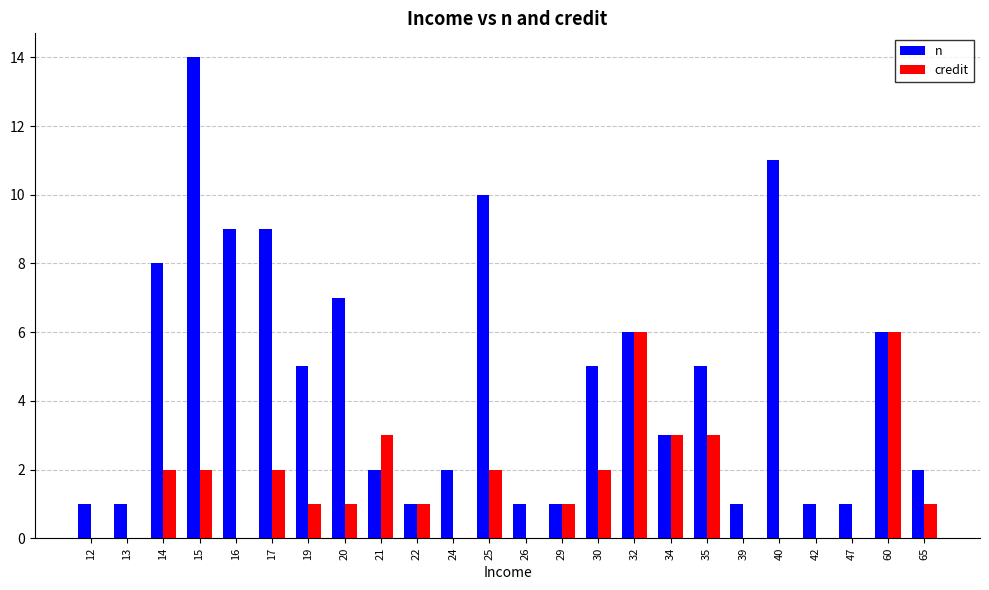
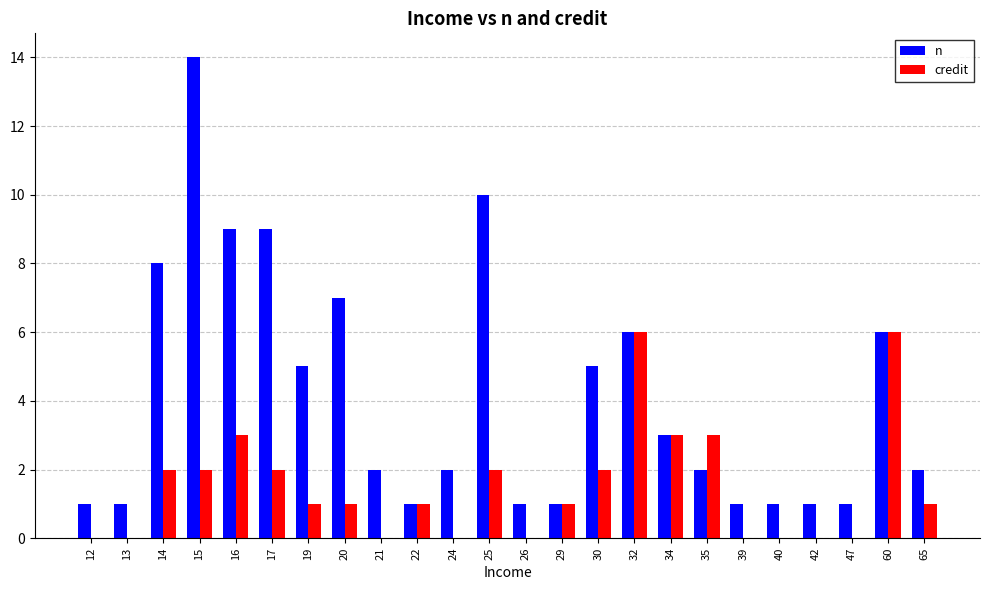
credit, 16: 0 -> 3
credit, 21: 3 -> 0
n, 35: 5 -> 2
n, 40: 11 -> 1
